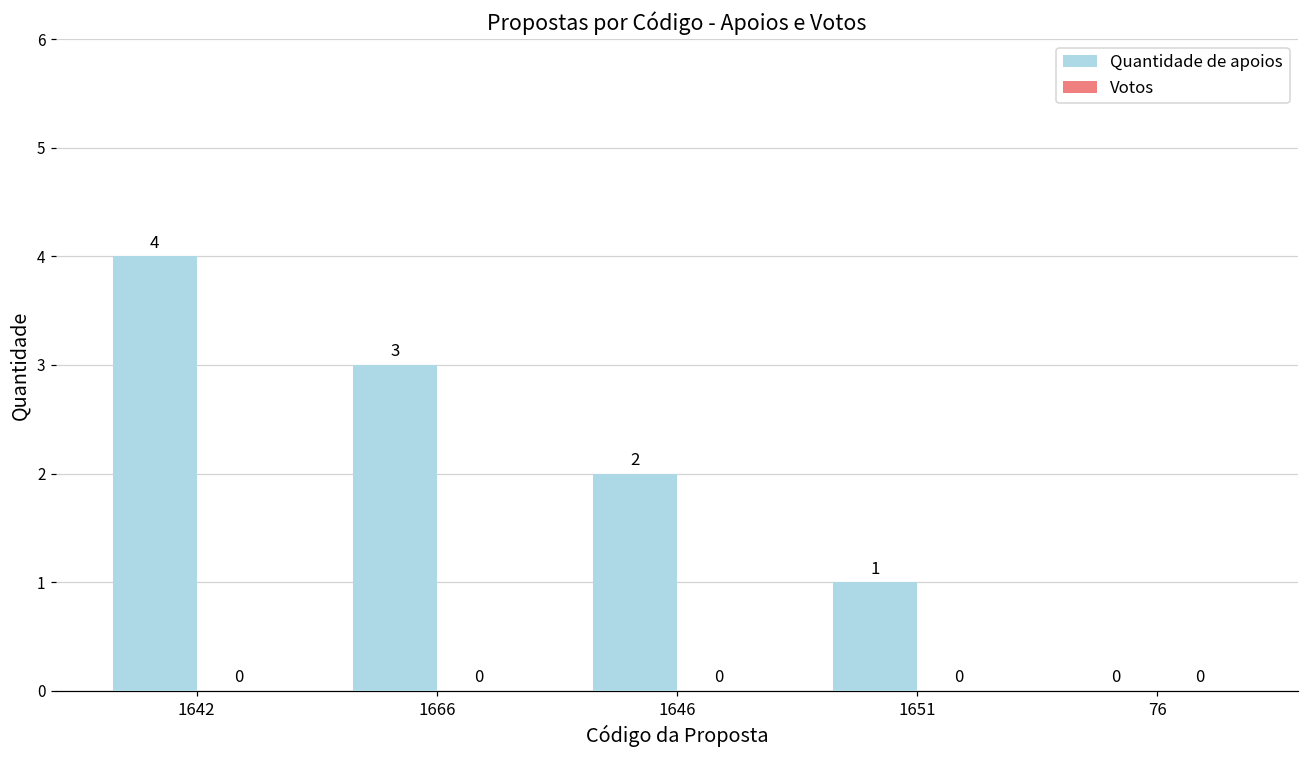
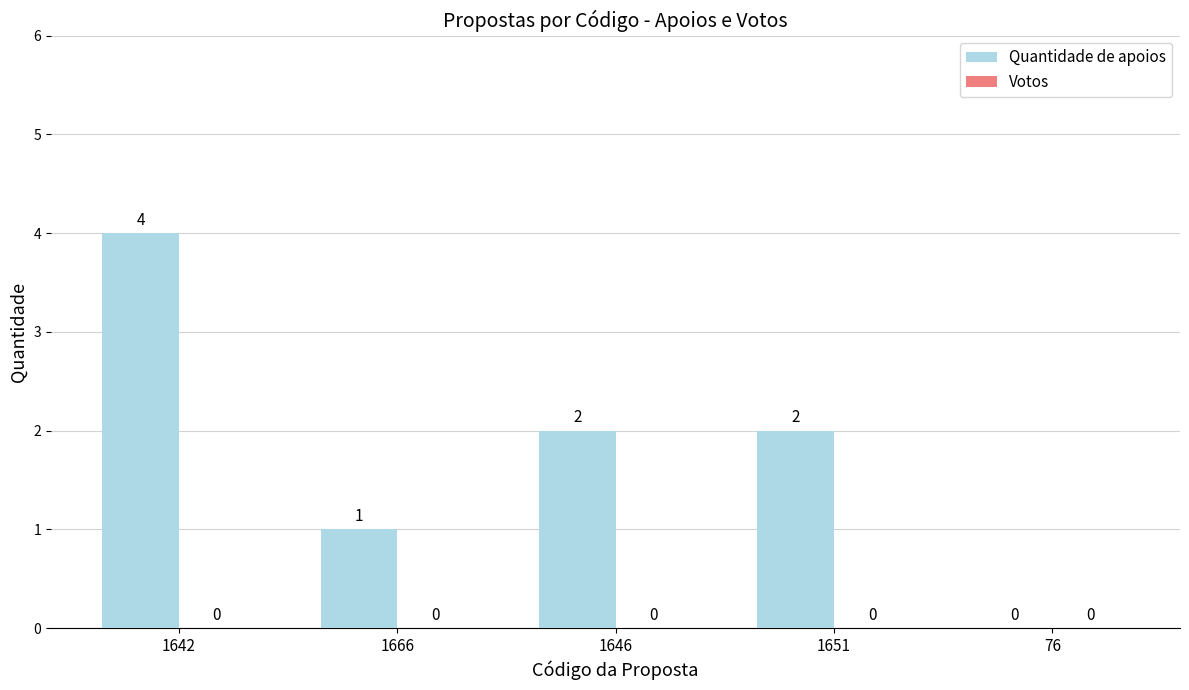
Quantidade de apoios, 1666: 3 -> 1
Quantidade de apoios, 1651: 1 -> 2
